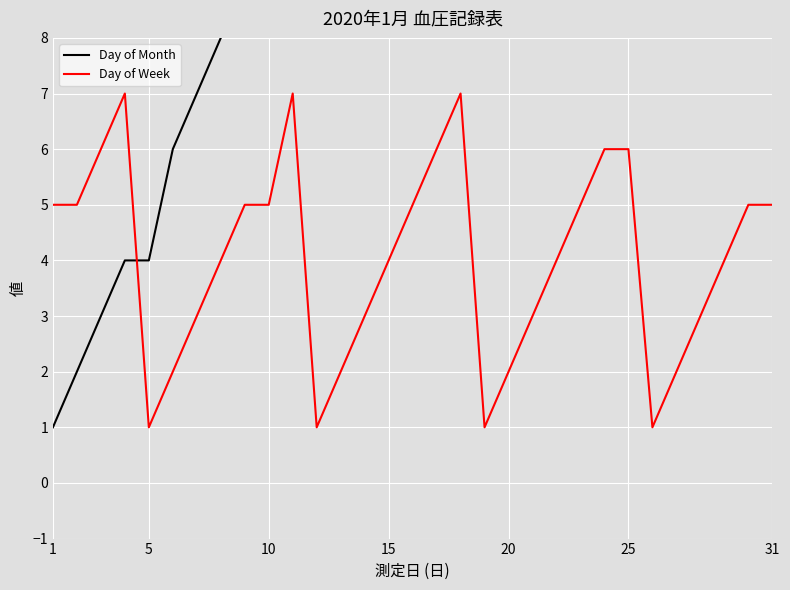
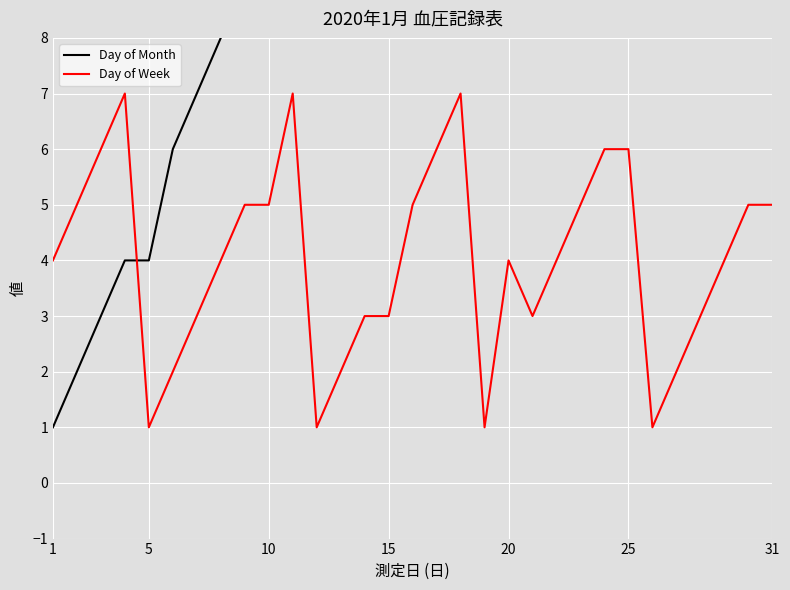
Day of Week, 1: 5 -> 4
Day of Week, 15: 4 -> 3
Day of Week, 20: 2 -> 4
